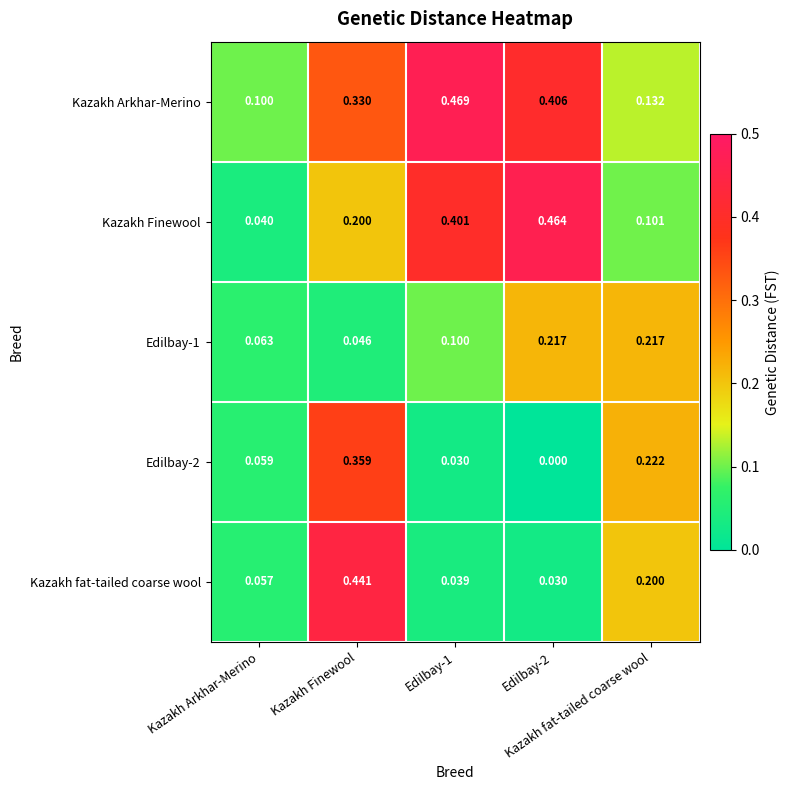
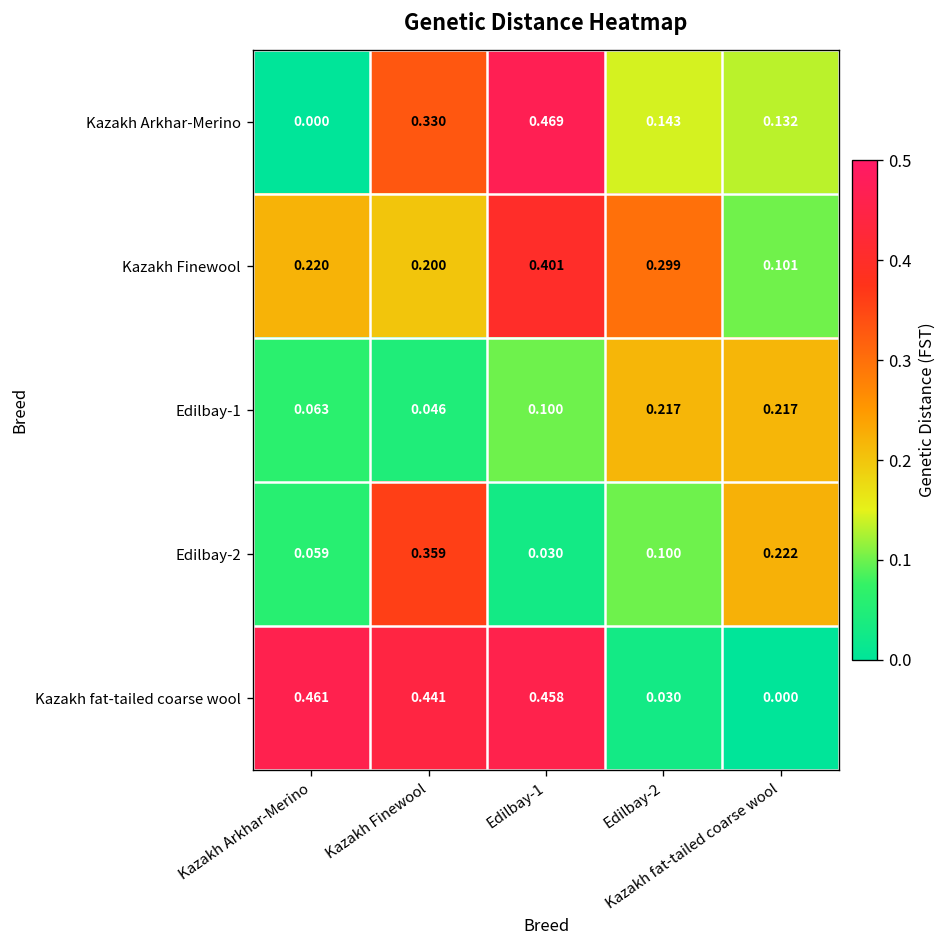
Kazakh Arkhar-Merino, Kazakh Arkhar-Merino: 0.100 -> 0.000
Kazakh Arkhar-Merino, Edilbay-2: 0.406 -> 0.143
Kazakh Finewool, Kazakh Arkhar-Merino: 0.040 -> 0.220
Kazakh Finewool, Edilbay-2: 0.464 -> 0.299
Edilbay-2, Edilbay-2: 0.000 -> 0.100
Kazakh fat-tailed coarse wool, Kazakh Arkhar-Merino: 0.057 -> 0.461
Kazakh fat-tailed coarse wool, Edilbay-1: 0.039 -> 0.458
Kazakh fat-tailed coarse wool, Kazakh fat-tailed coarse wool: 0.200 -> 0.000
